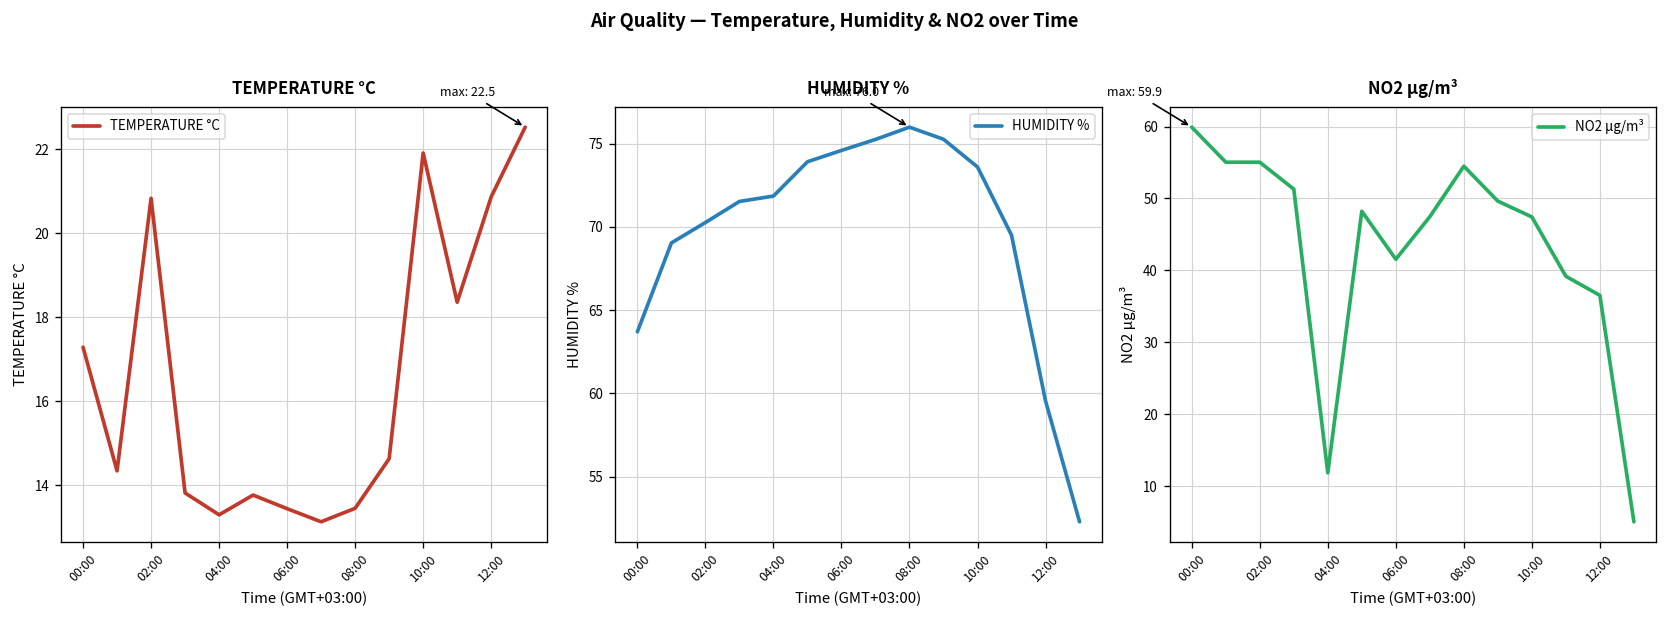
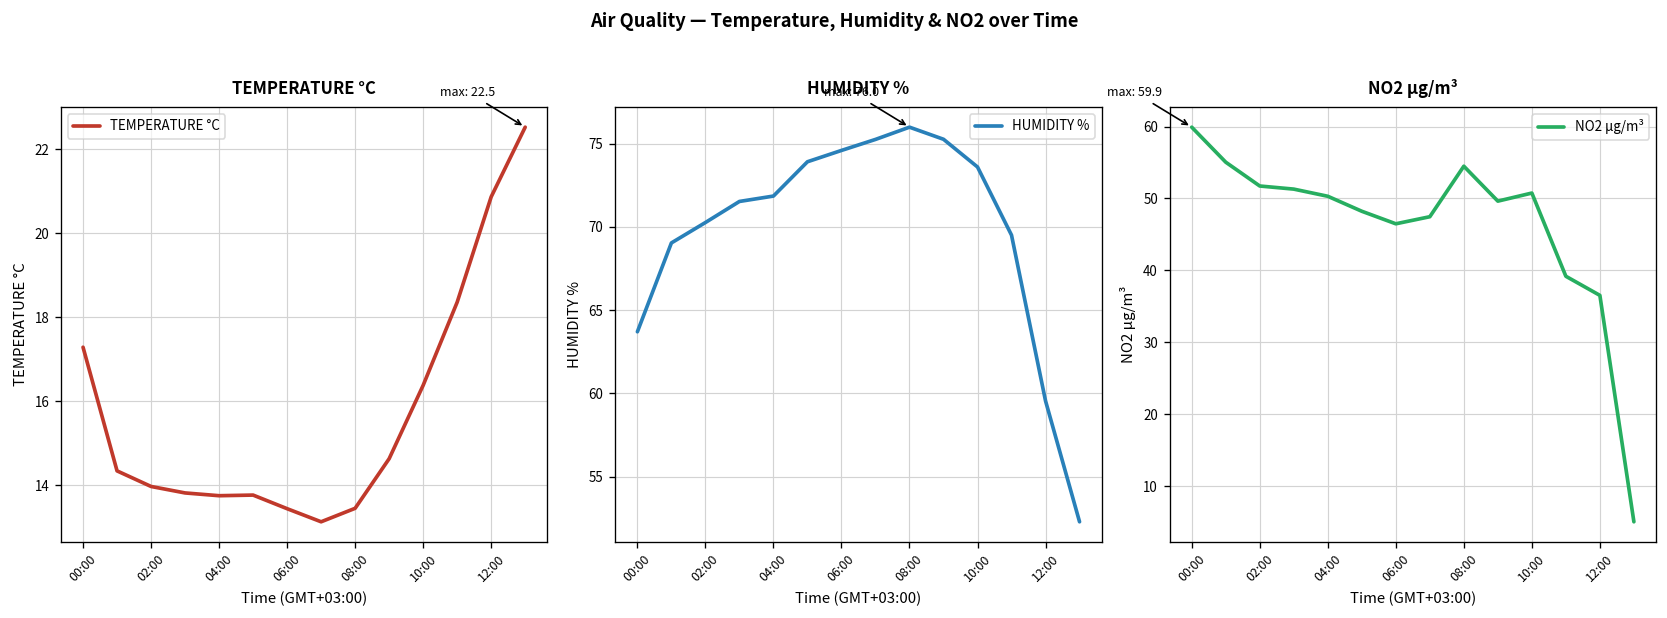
TEMPERATURE °C, 02:00: 20.8 -> 14.0
TEMPERATURE °C, 04:00: 13.3 -> 13.8
TEMPERATURE °C, 10:00: 21.9 -> 16.4
NO2 µg/m³, 02:00: 55 -> 52
NO2 µg/m³, 04:00: 12 -> 50
NO2 µg/m³, 06:00: 42 -> 46
NO2 µg/m³, 10:00: 47 -> 51
